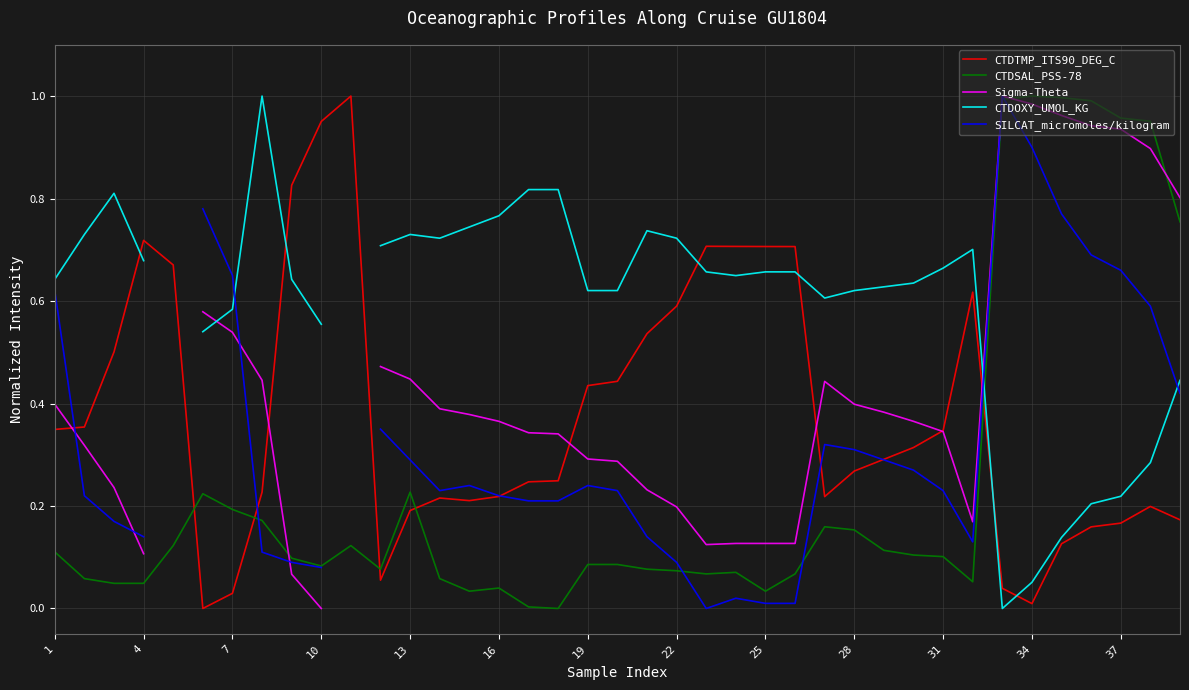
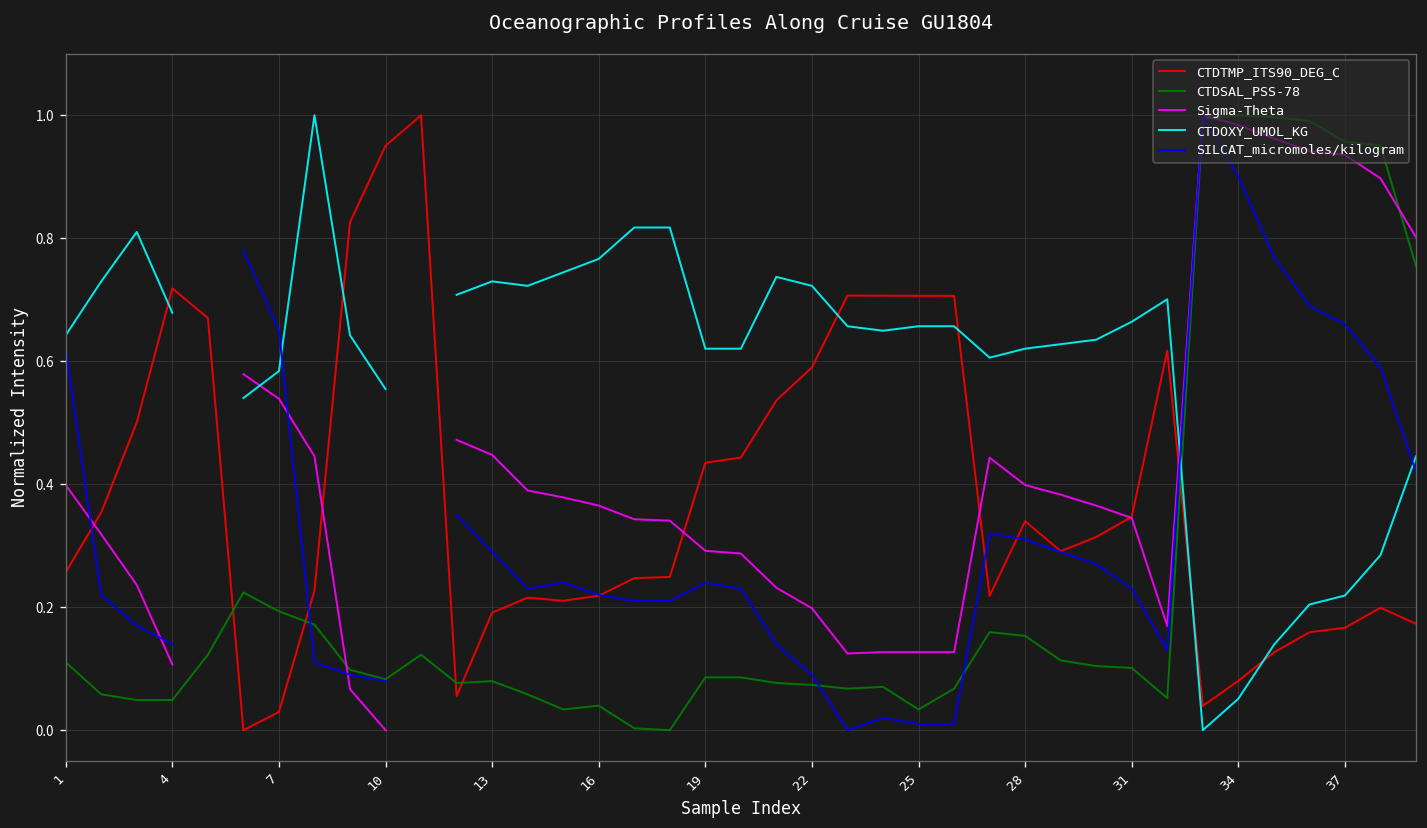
CTDTMP_ITS90_DEG_C, 1: 0.35 -> 0.26
CTDSAL_PSS-78, 13: 0.23 -> 0.08
CTDTMP_ITS90_DEG_C, 28: 0.27 -> 0.34
CTDTMP_ITS90_DEG_C, 34: 0.01 -> 0.08
